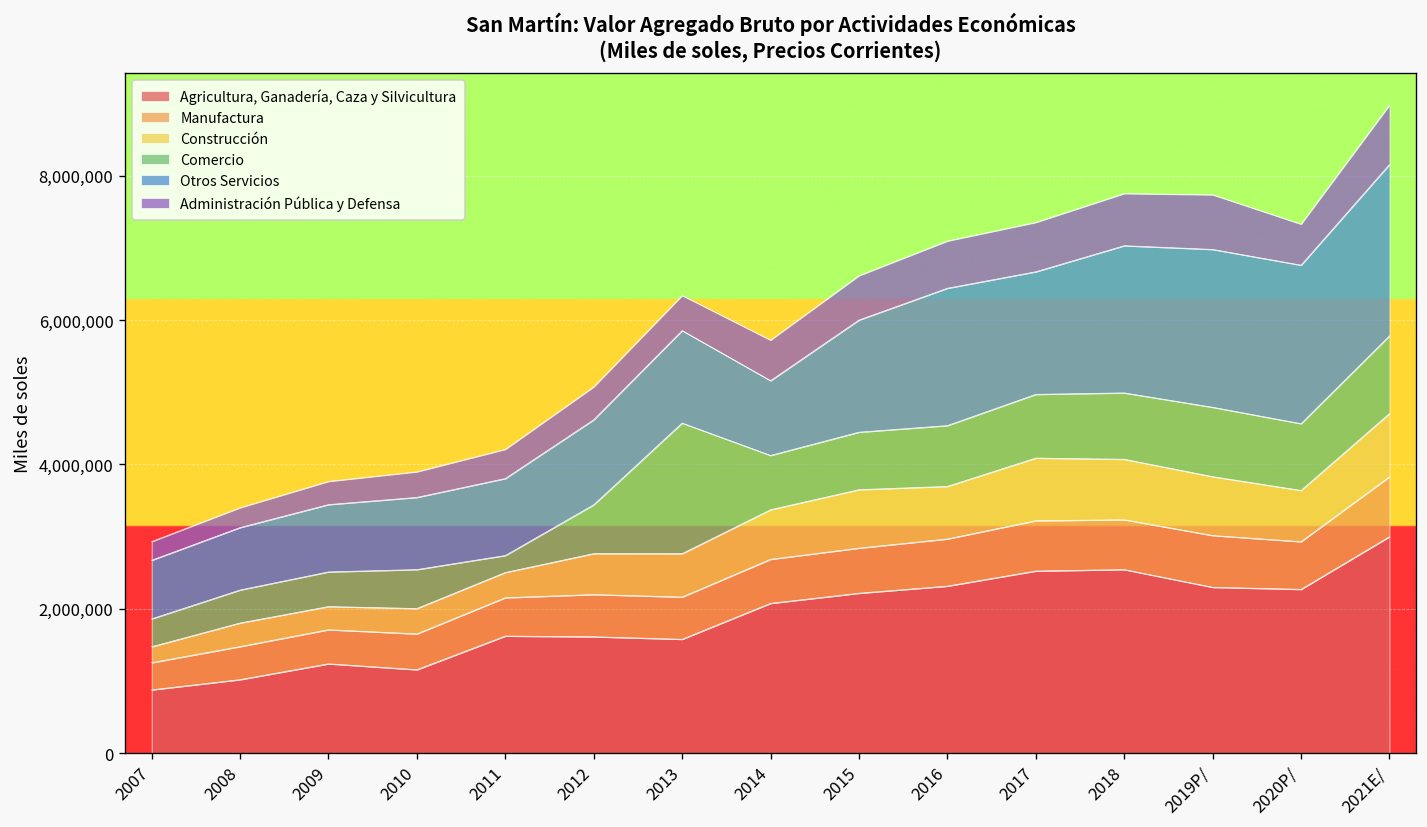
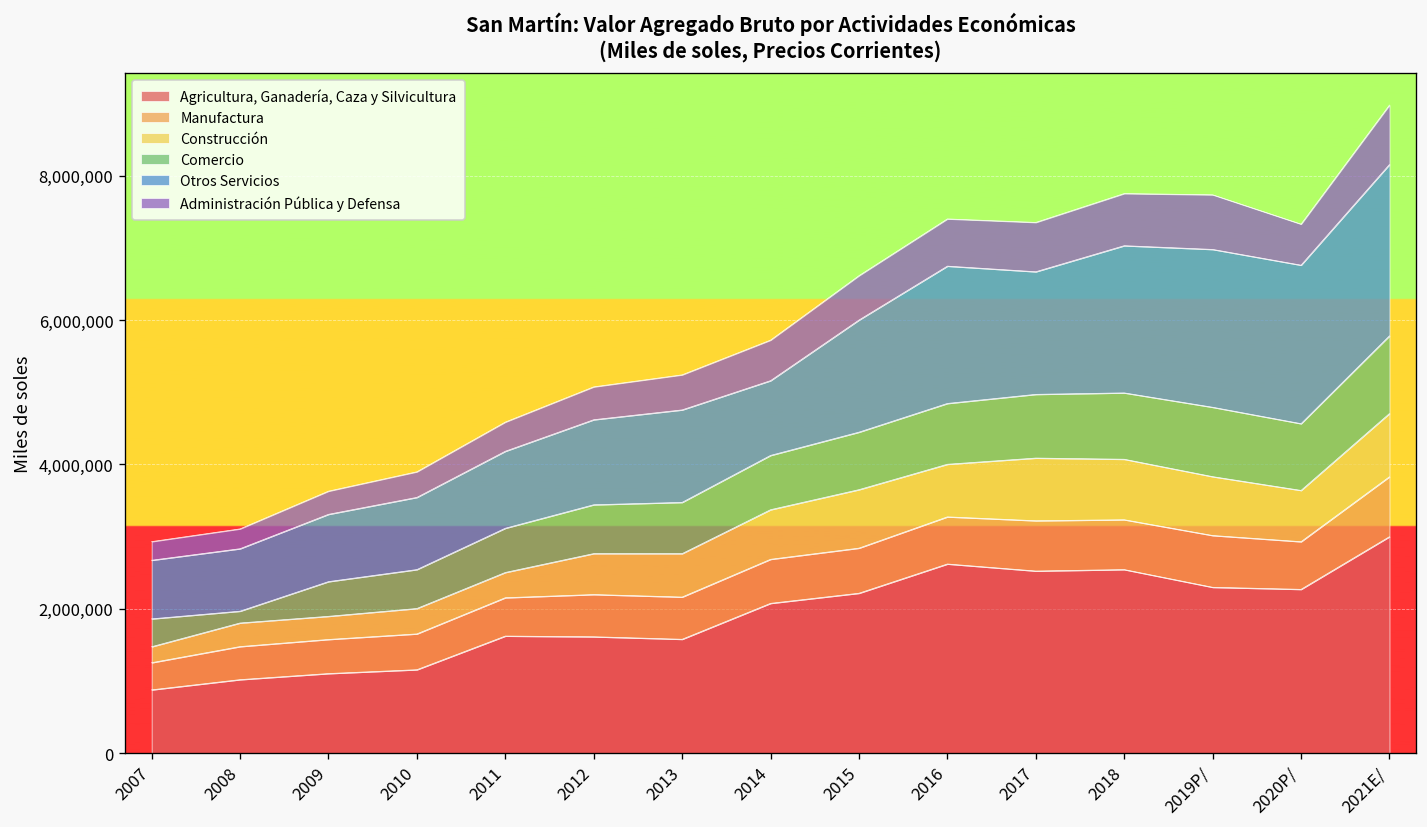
Comercio, 2008: 500,000 -> 200,000
Agricultura, Ganadería, Caza y Silvicultura, 2009: 1,200,000 -> 1,100,000
Comercio, 2011: 200,000 -> 600,000
Comercio, 2013: 1,800,000 -> 700,000
Agricultura, Ganadería, Caza y Silvicultura, 2016: 2,300,000 -> 2,600,000
